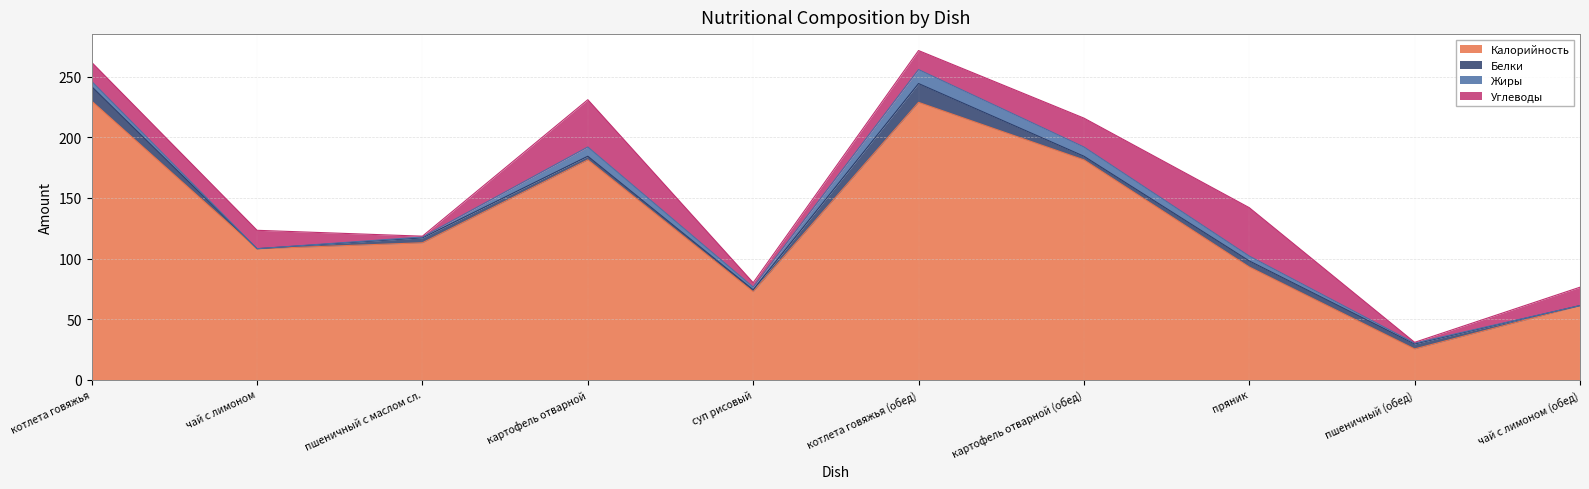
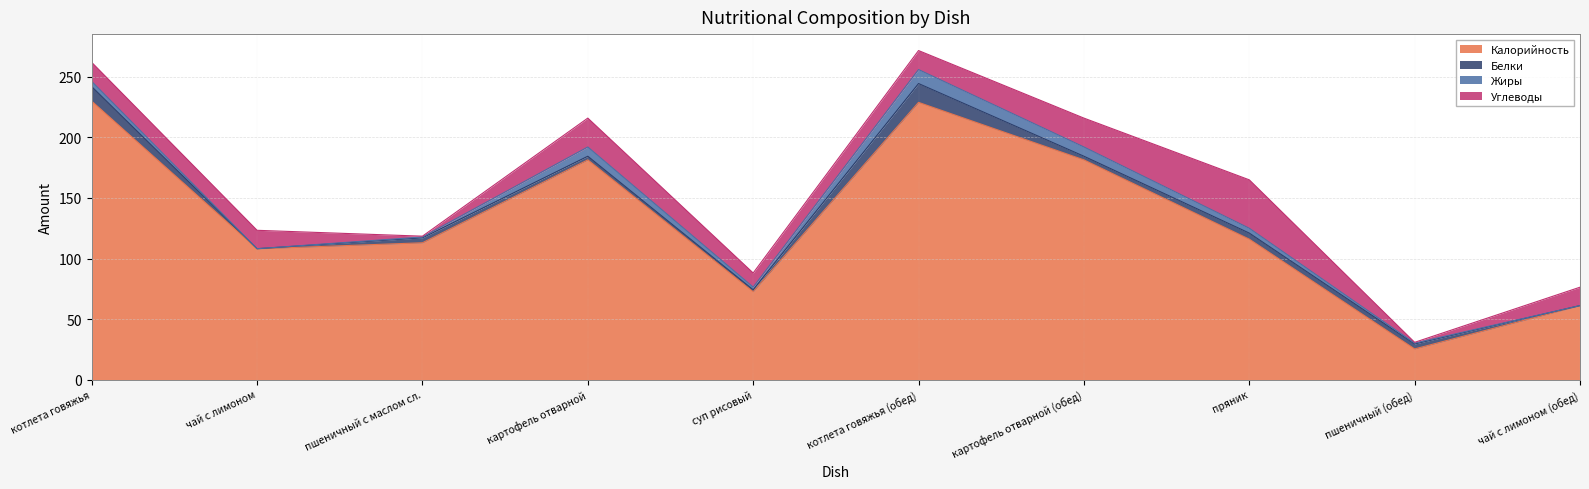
Углеводы, картофель отварной: 39 -> 24
Углеводы, суп рисовый: 4 -> 12
Калорийность, пряник: 93 -> 116
